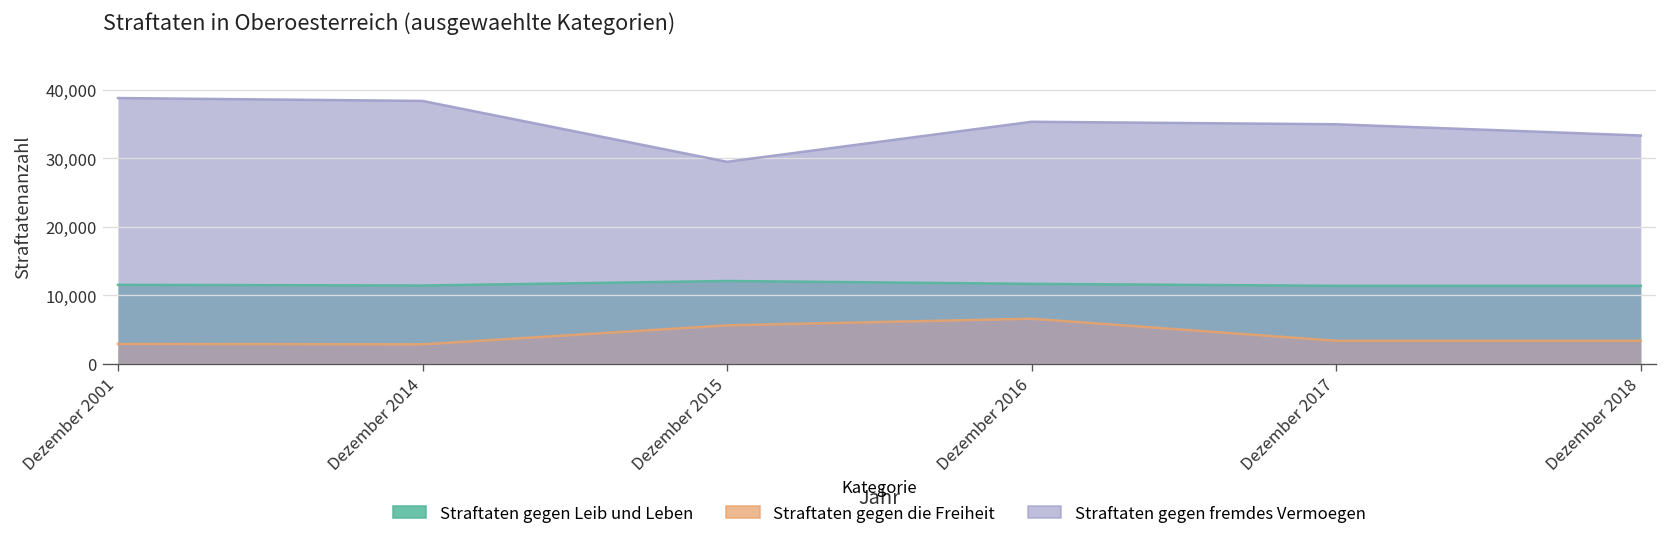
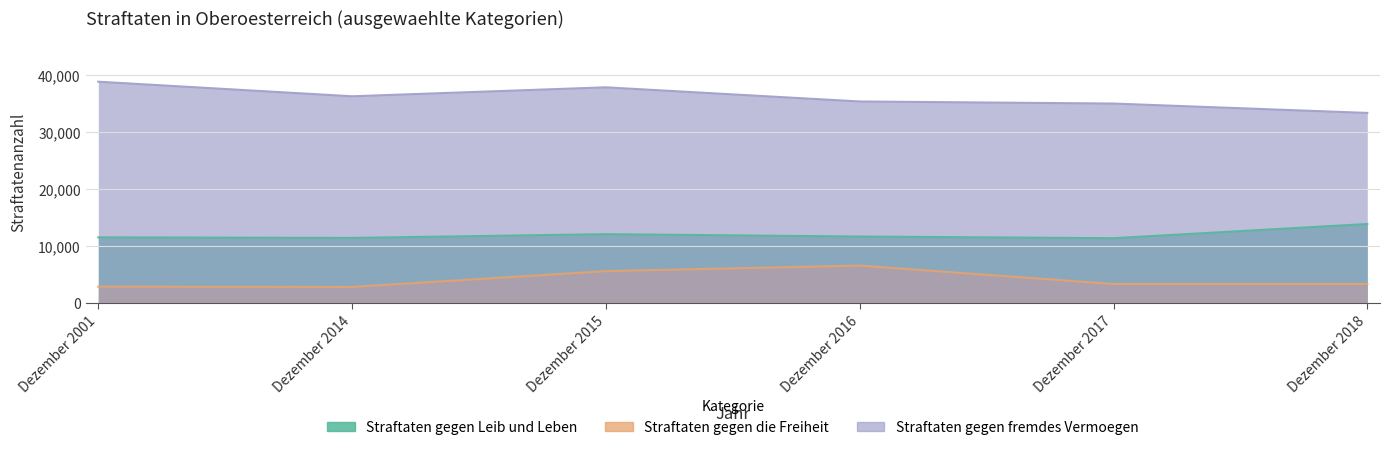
Straftaten gegen fremdes Vermoegen, Dezember 2014: 38,000 -> 36,000
Straftaten gegen fremdes Vermoegen, Dezember 2015: 29,000 -> 38,000
Straftaten gegen Leib und Leben, Dezember 2018: 11,000 -> 14,000
